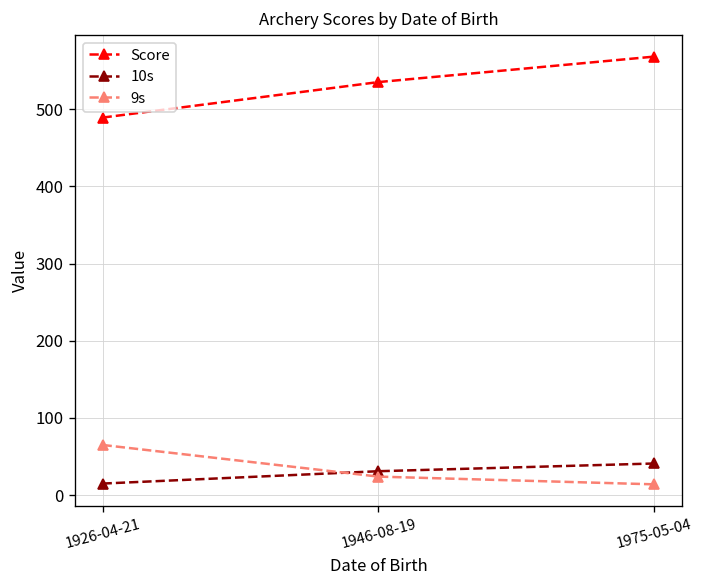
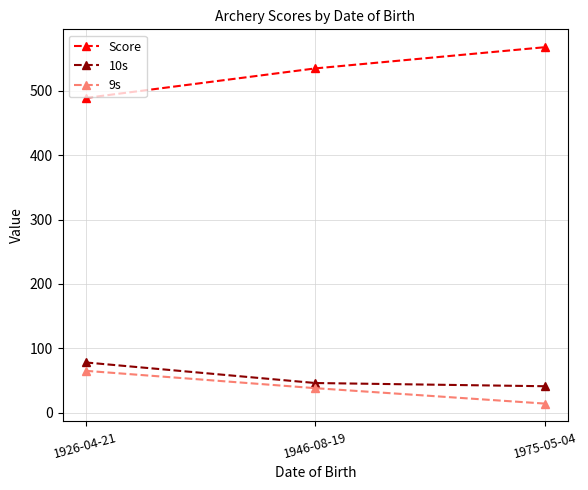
10s, 1926-04-21: 20 -> 80
10s, 1946-08-19: 30 -> 50
9s, 1946-08-19: 20 -> 40
